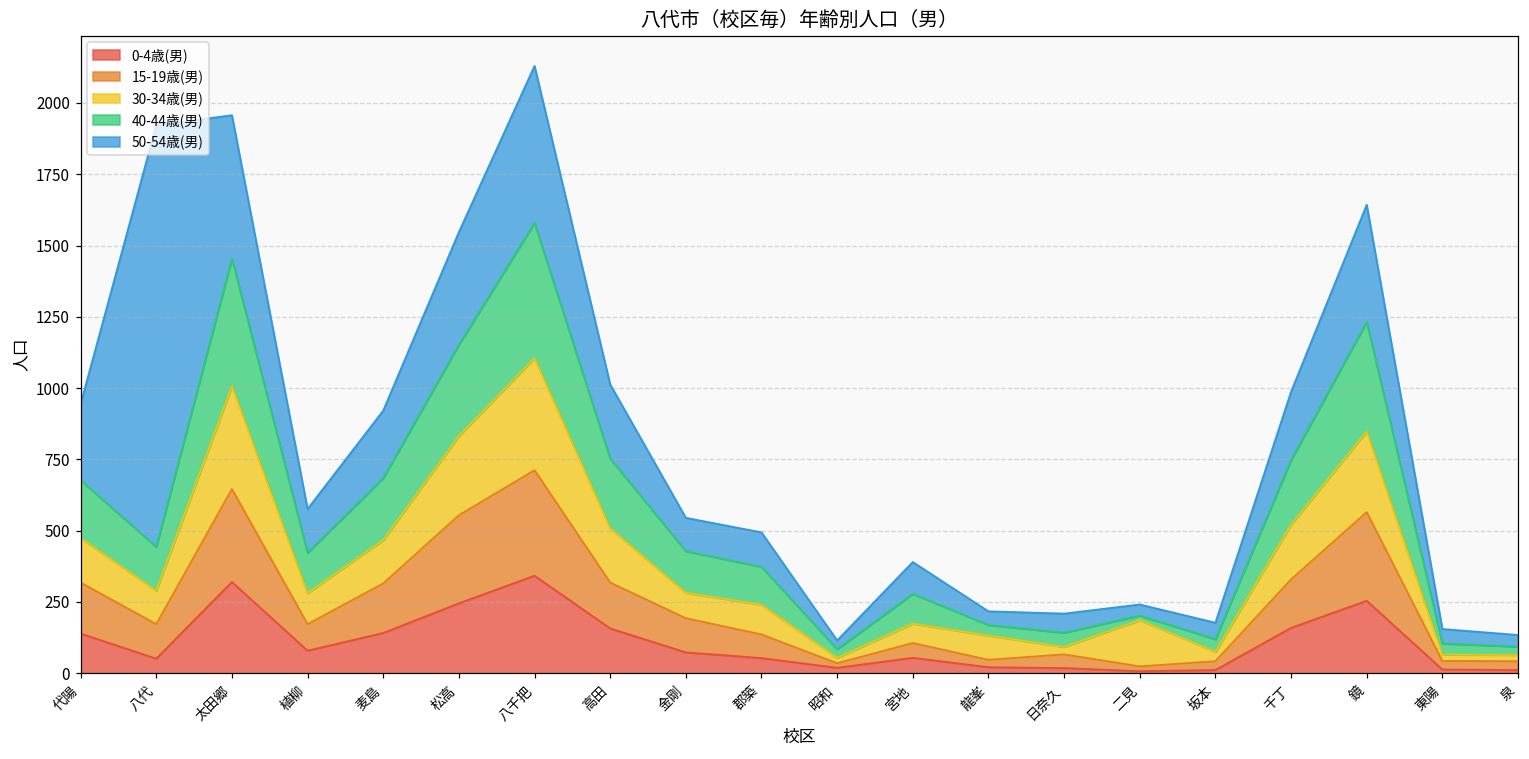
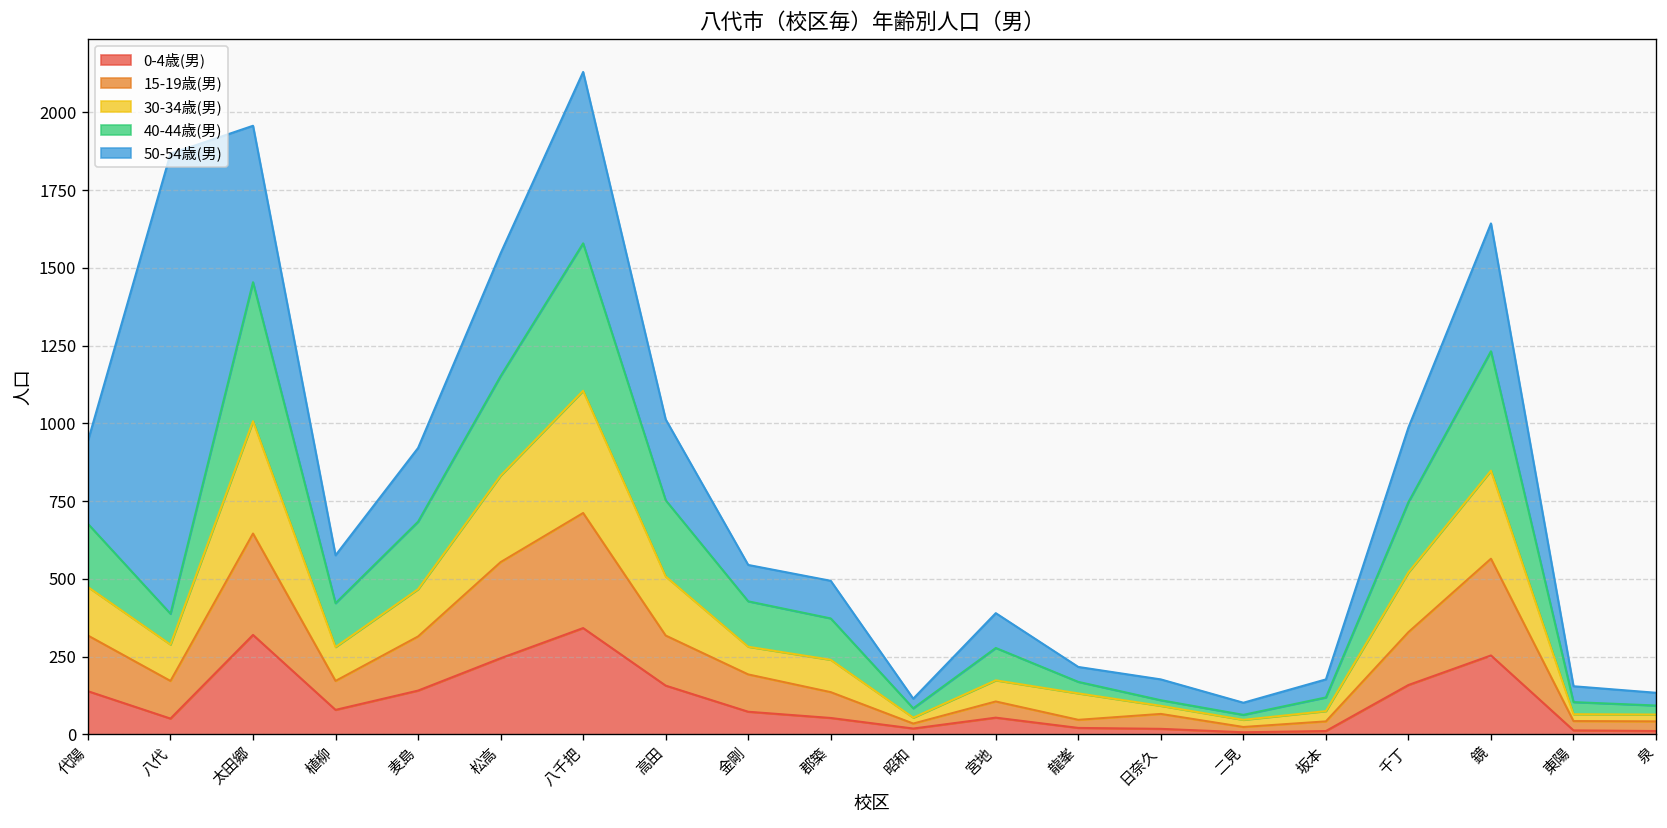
40-44歳(男), 八代: 150 -> 100
40-44歳(男), 日奈久: 50 -> 20
30-34歳(男), 二見: 160 -> 20
